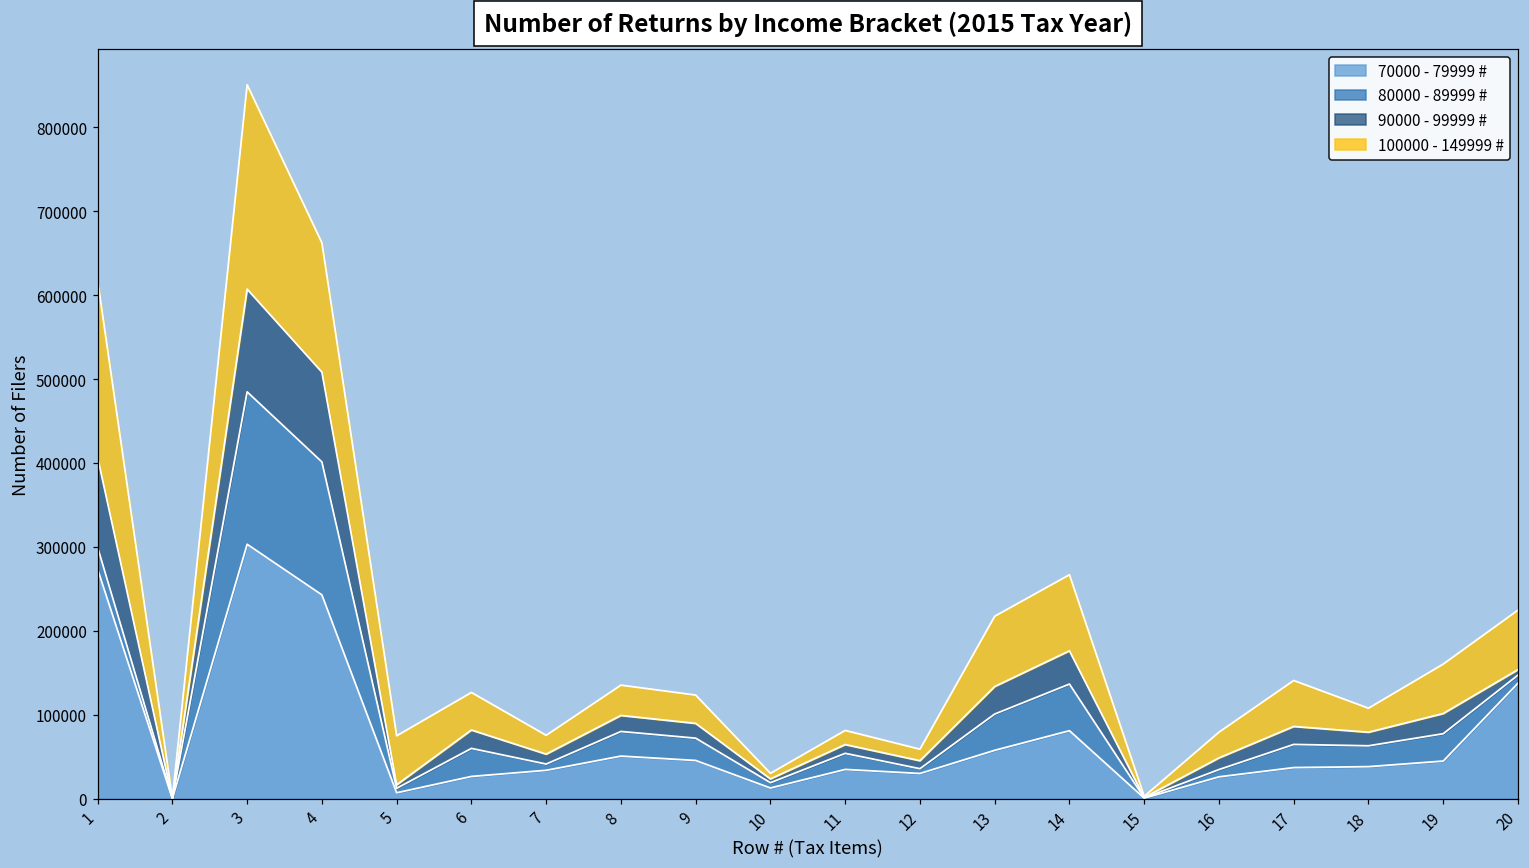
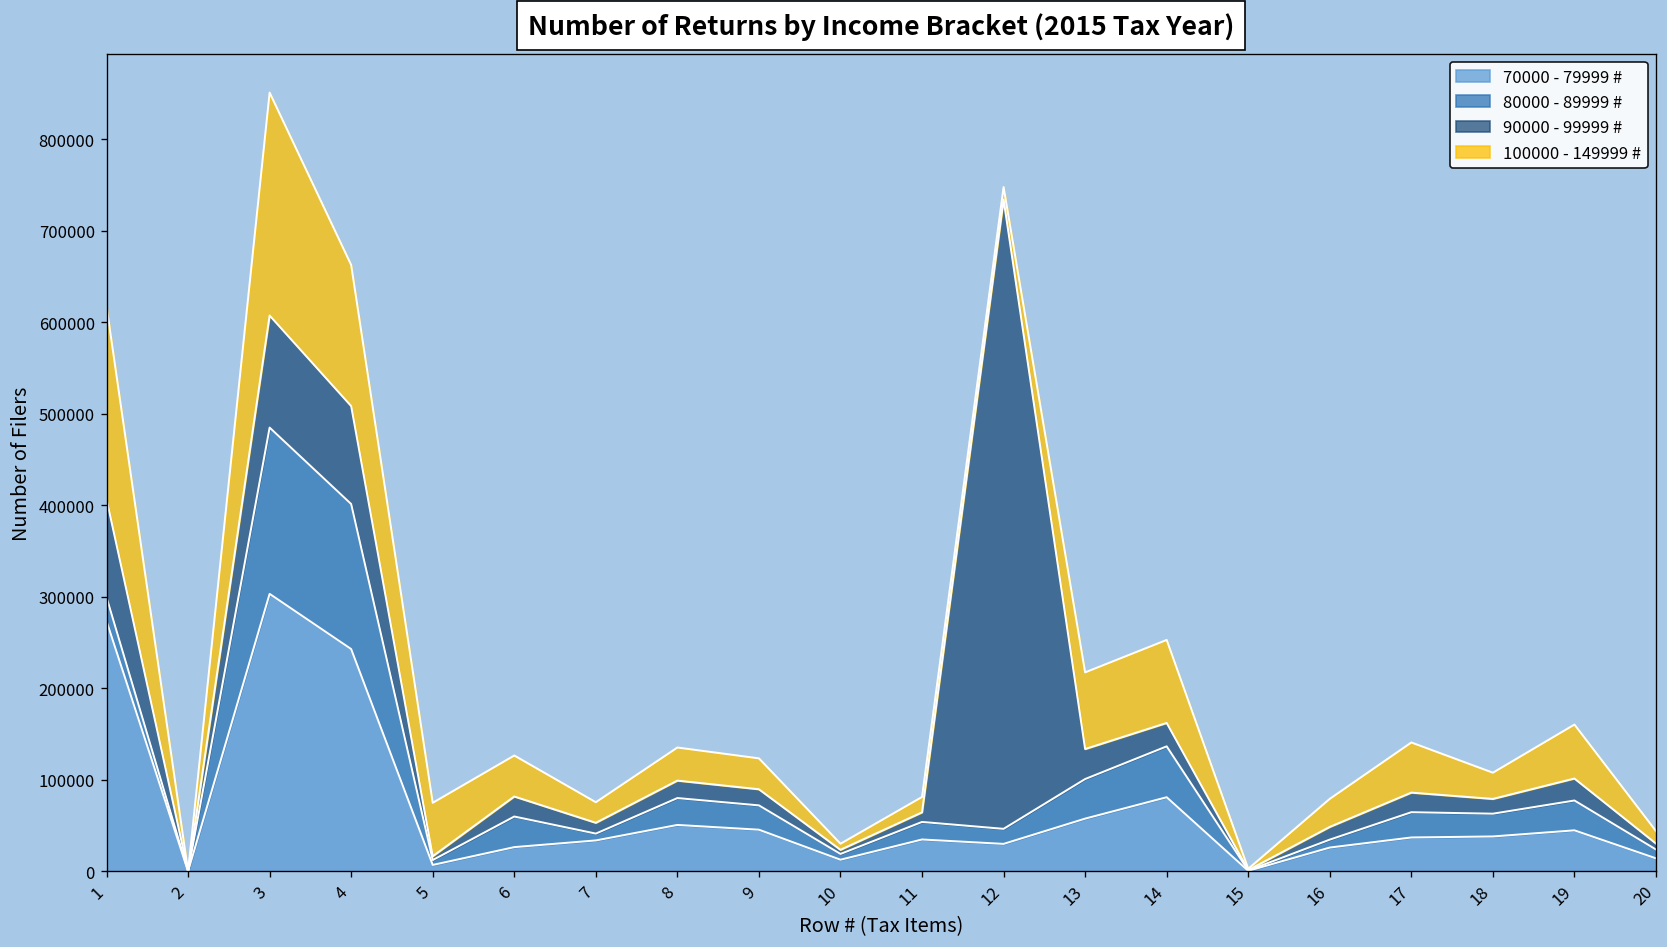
80000 - 89999 #, 12: 10000 -> 20000
90000 - 99999 #, 12: 10000 -> 690000
90000 - 99999 #, 14: 40000 -> 30000
70000 - 79999 #, 20: 140000 -> 10000
100000 - 149999 #, 20: 70000 -> 10000
